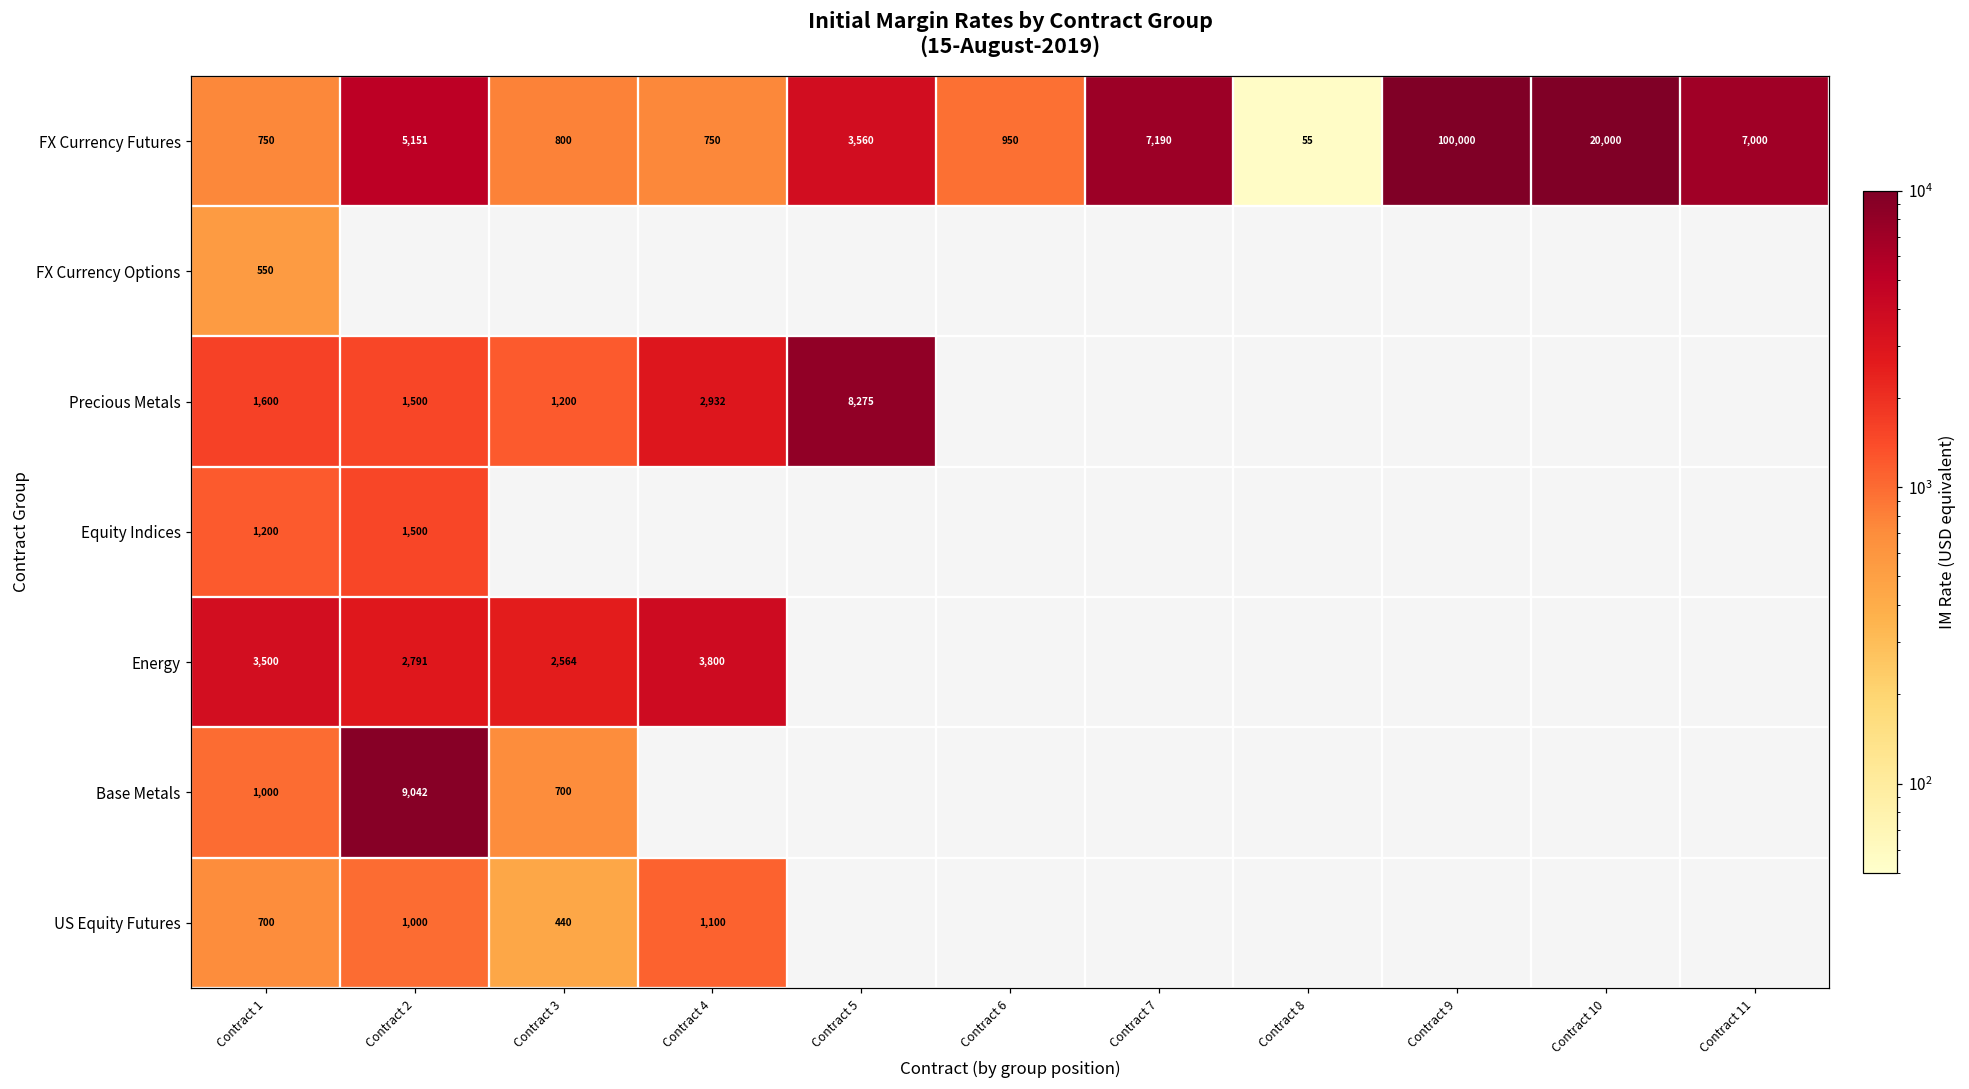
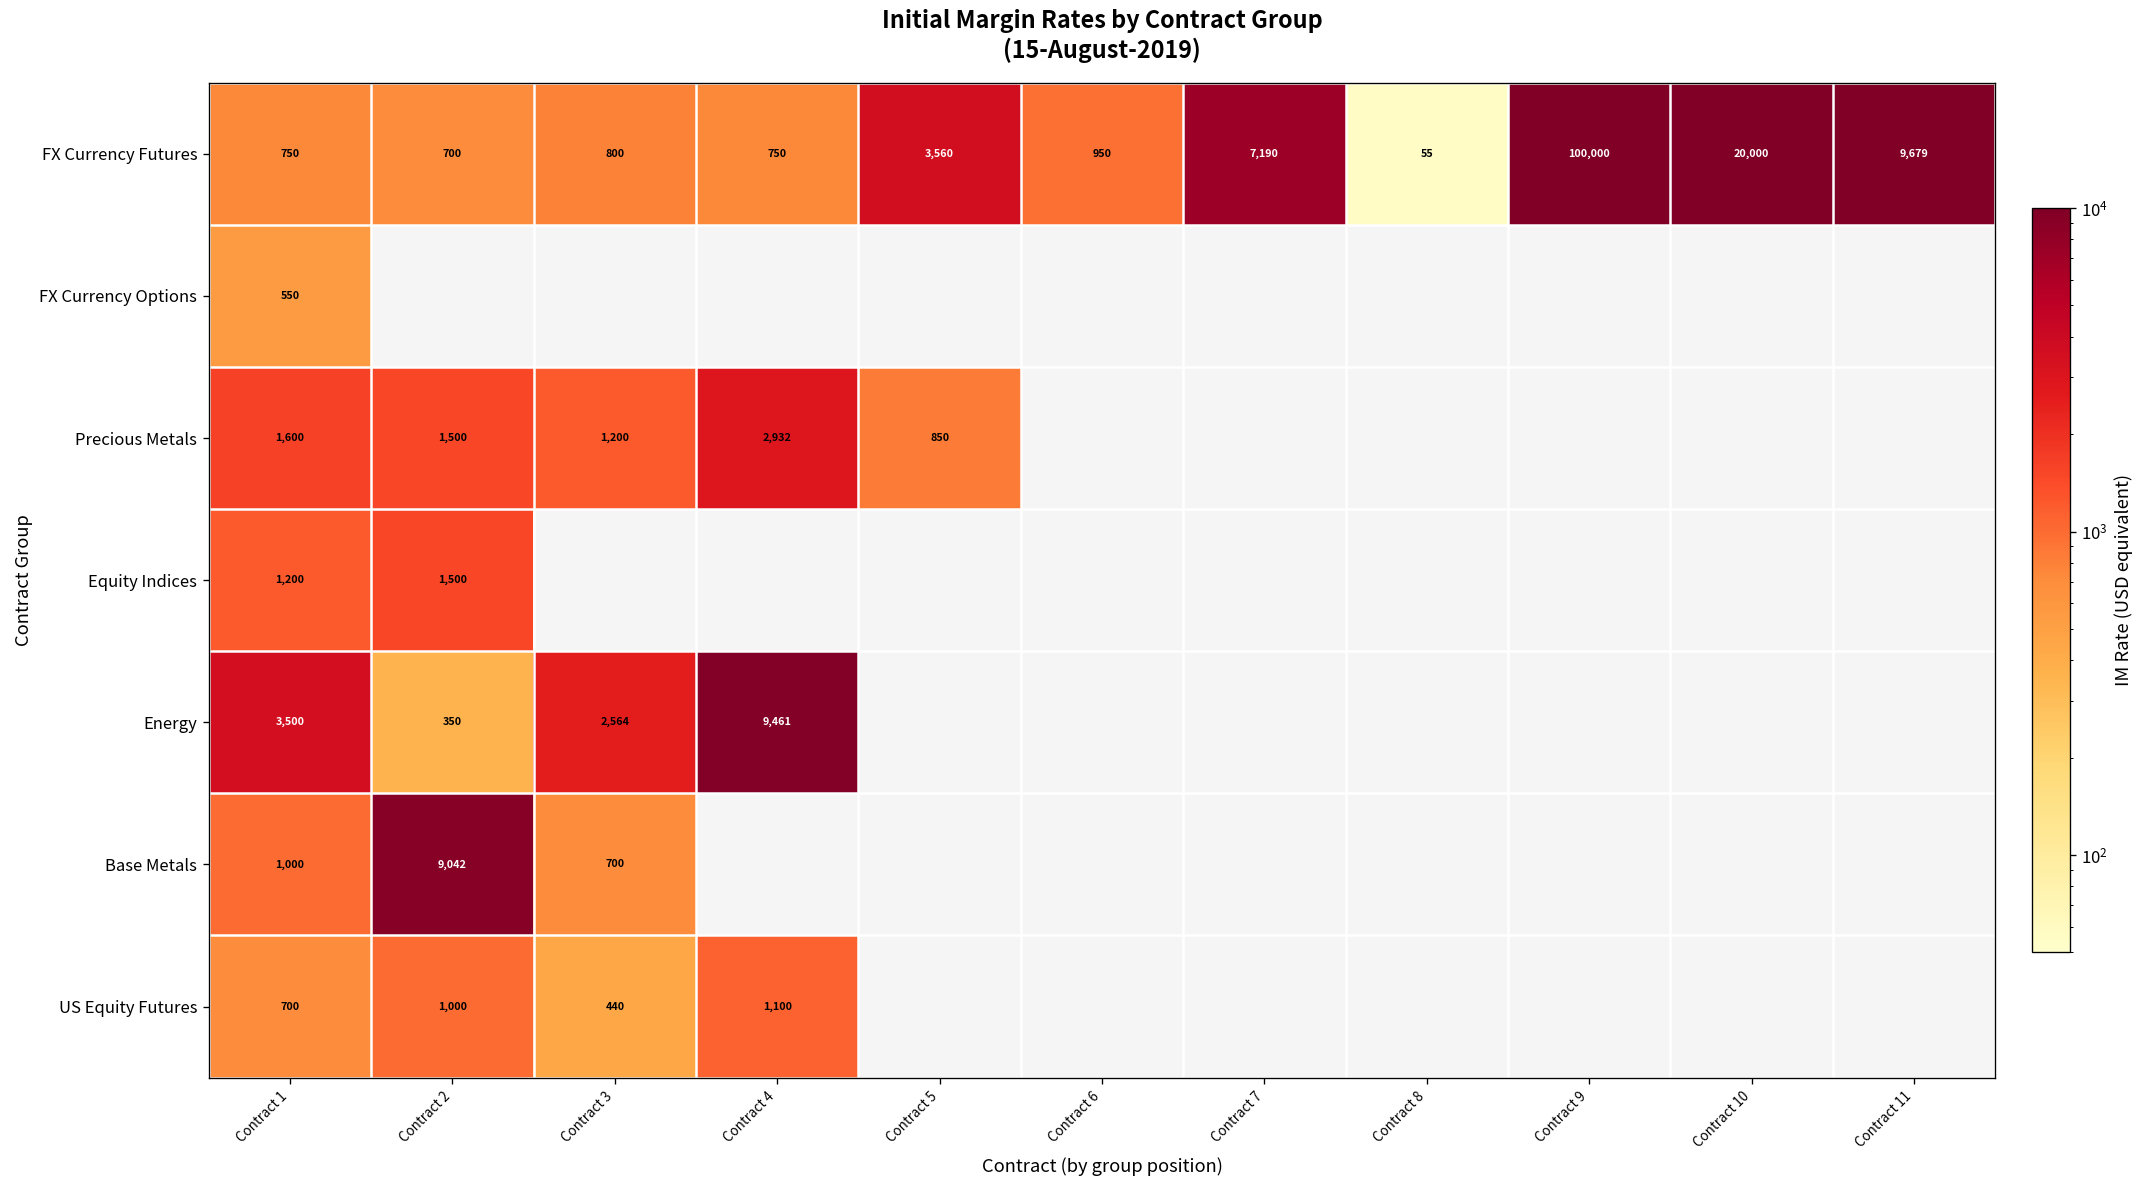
FX Currency Futures, Contract 2: 5,151 -> 700
FX Currency Futures, Contract 11: 7,000 -> 9,679
Precious Metals, Contract 5: 8,275 -> 850
Energy, Contract 2: 2,791 -> 350
Energy, Contract 4: 3,800 -> 9,461
